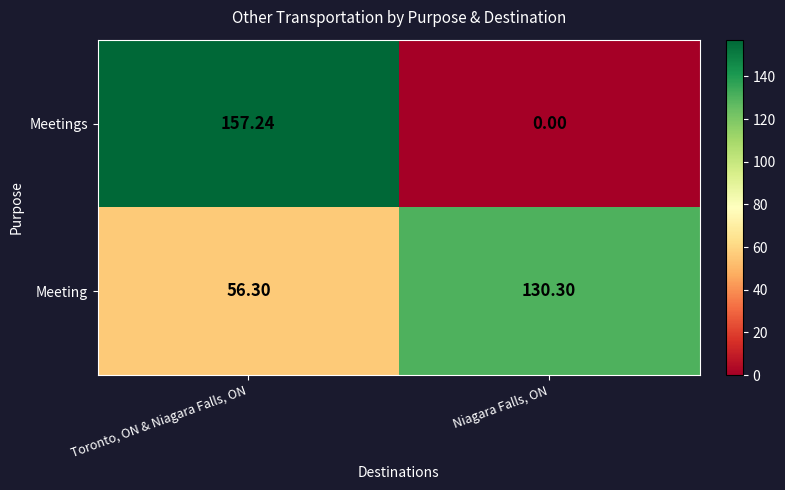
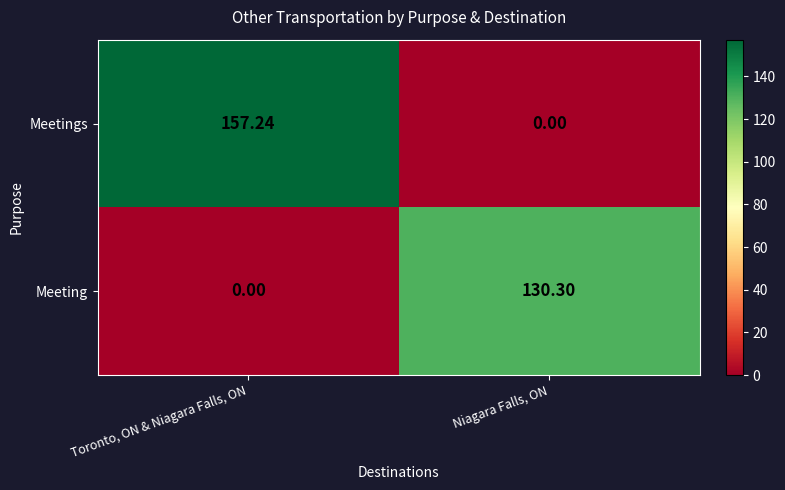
Meeting, Toronto, ON & Niagara Falls, ON: 56.30 -> 0.00
